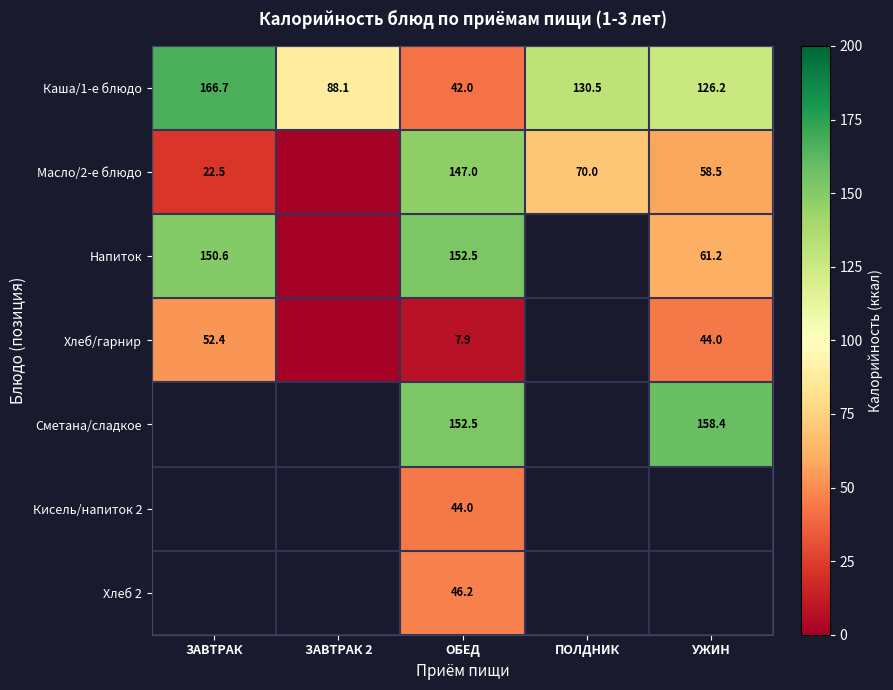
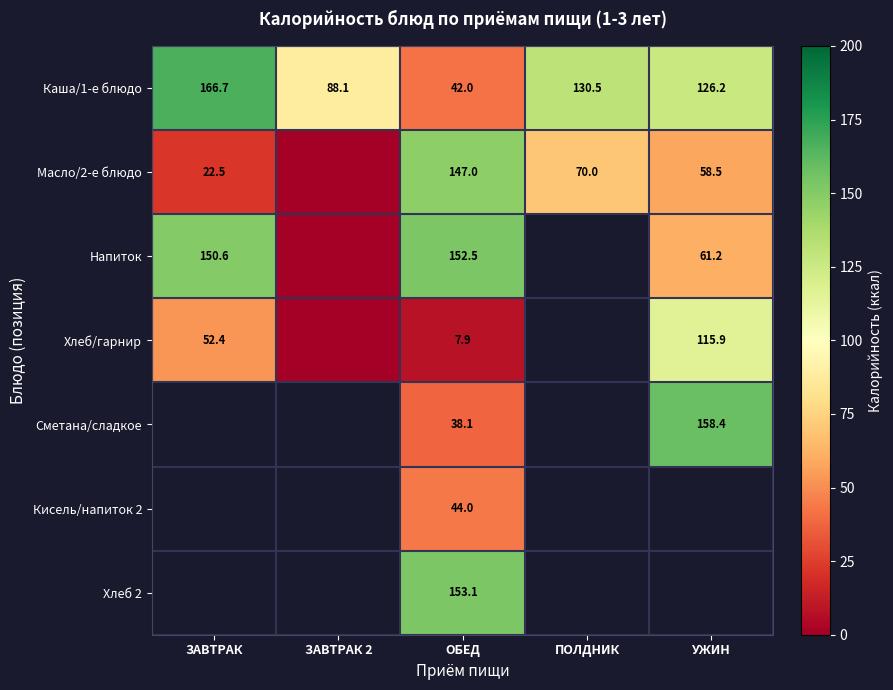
Хлеб/гарнир, УЖИН: 44.0 -> 115.9
Сметана/сладкое, ОБЕД: 152.5 -> 38.1
Хлеб 2, ОБЕД: 46.2 -> 153.1
